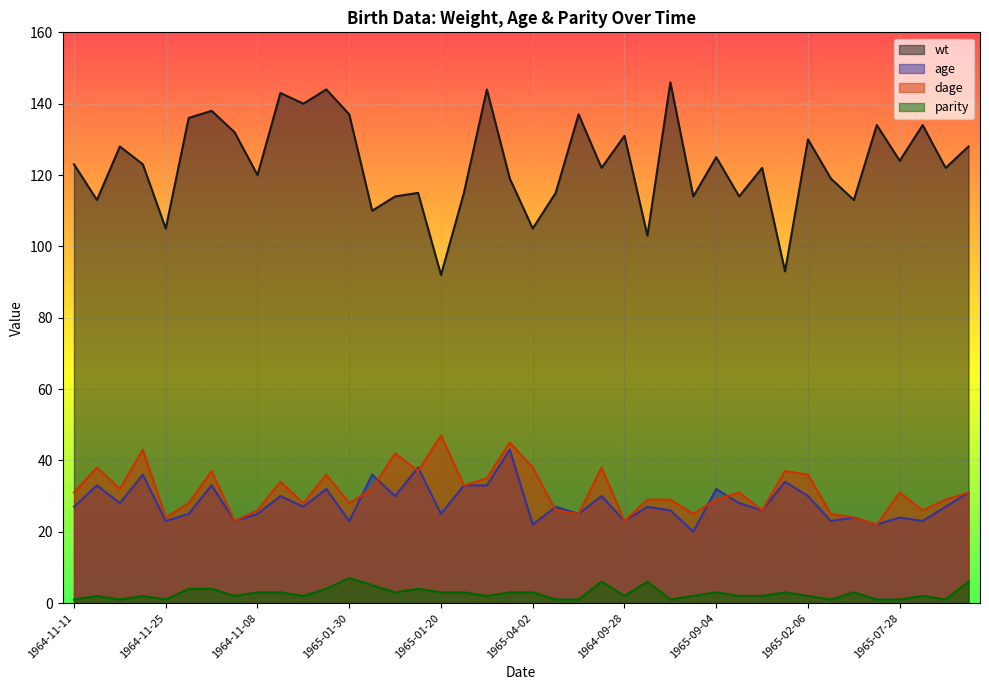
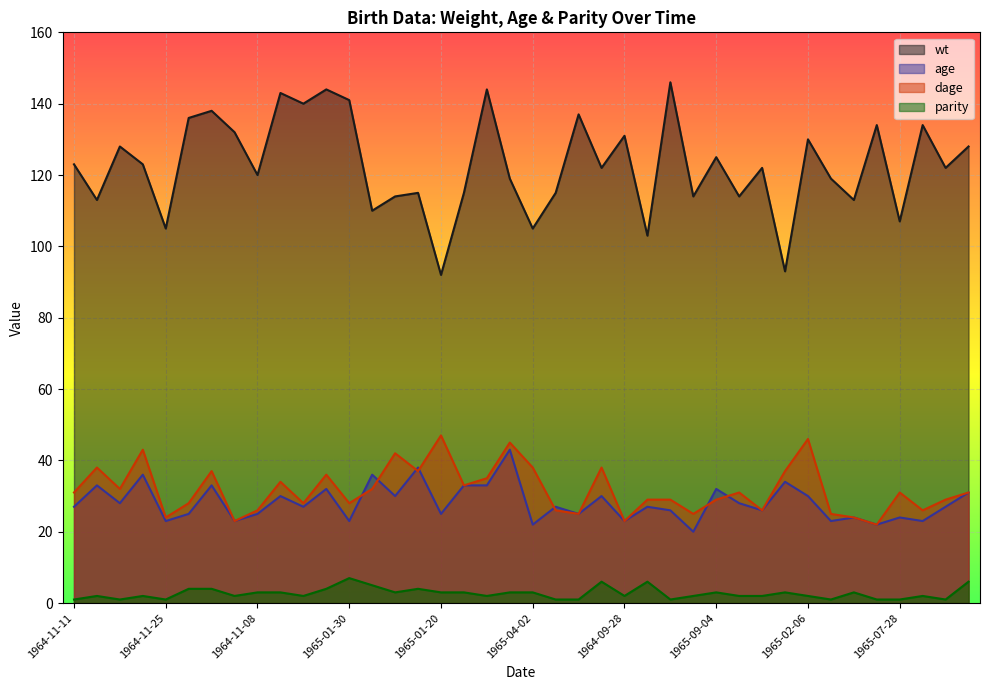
wt, 1965-01-30: 137 -> 141
dage, 1965-02-06: 36 -> 46
wt, 1965-07-28: 124 -> 107
